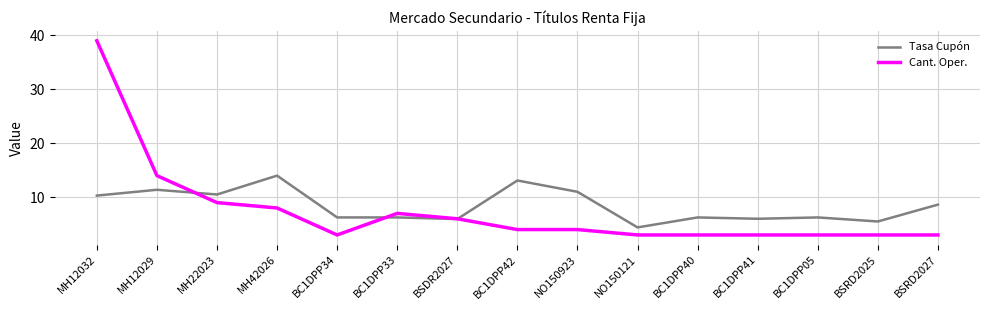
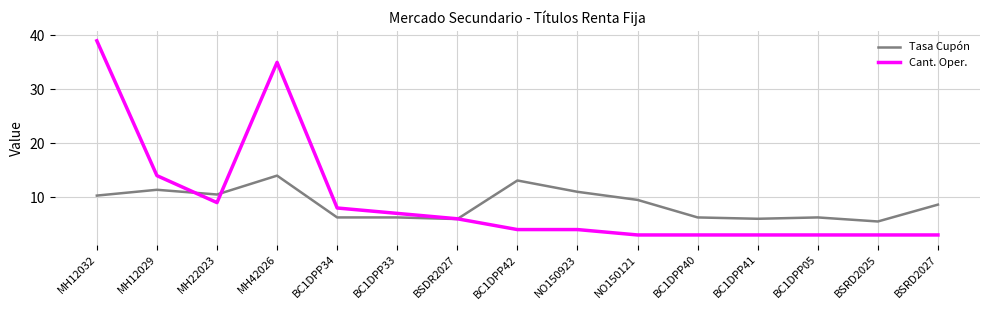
Cant. Oper., MH42026: 8 -> 35
Cant. Oper., BC1DPP34: 3 -> 8
Tasa Cupón, NO150121: 4 -> 10
